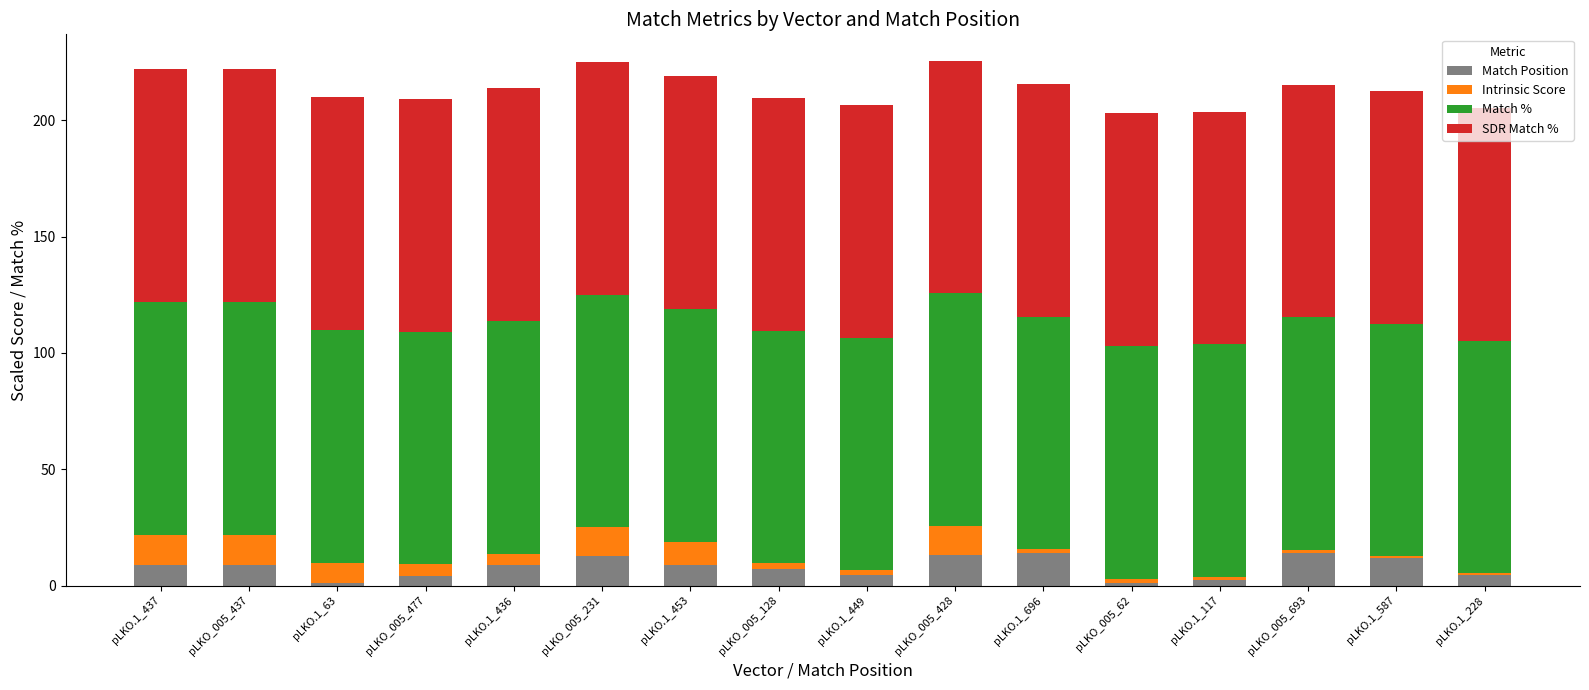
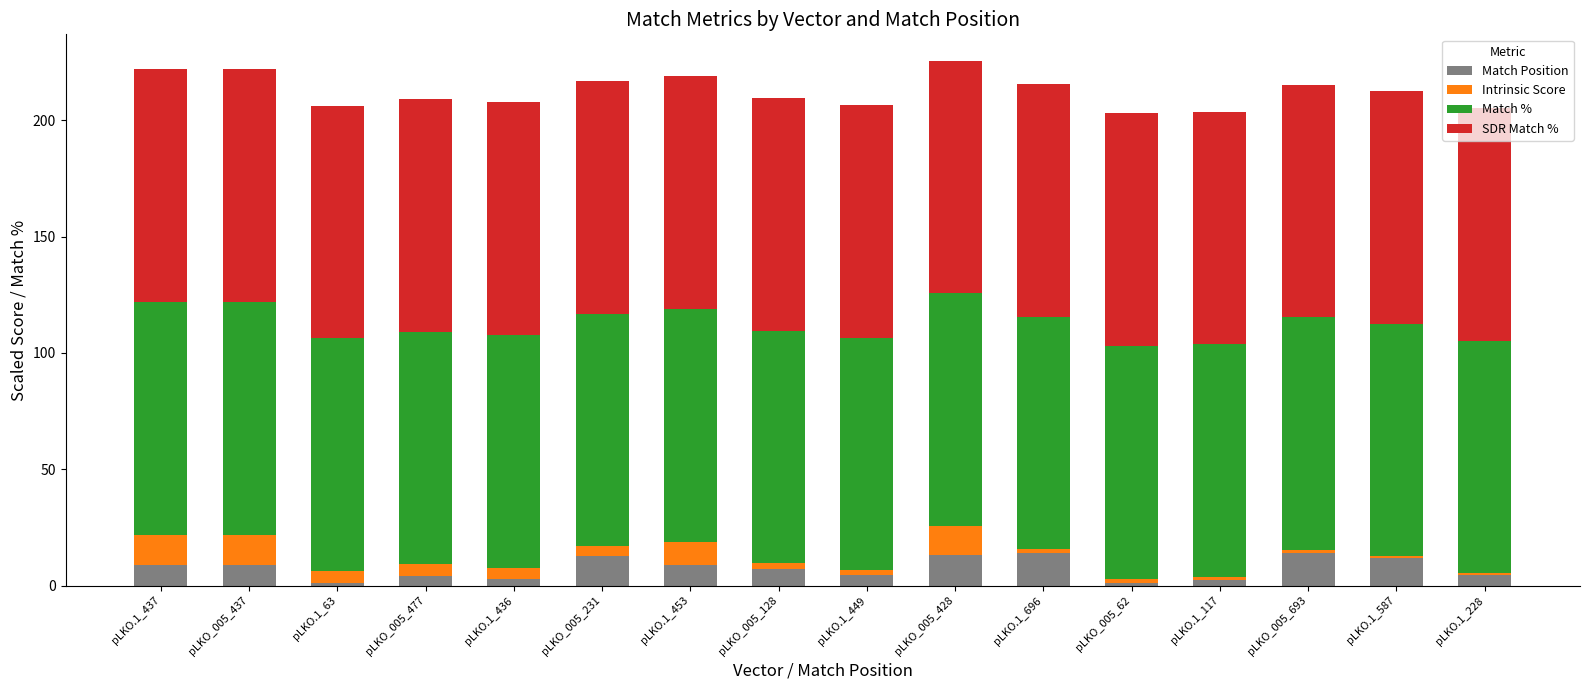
Intrinsic Score, pLKO.1_63: 9 -> 5
Match Position, pLKO.1_436: 9 -> 3
Intrinsic Score, pLKO_005_231: 12 -> 4
